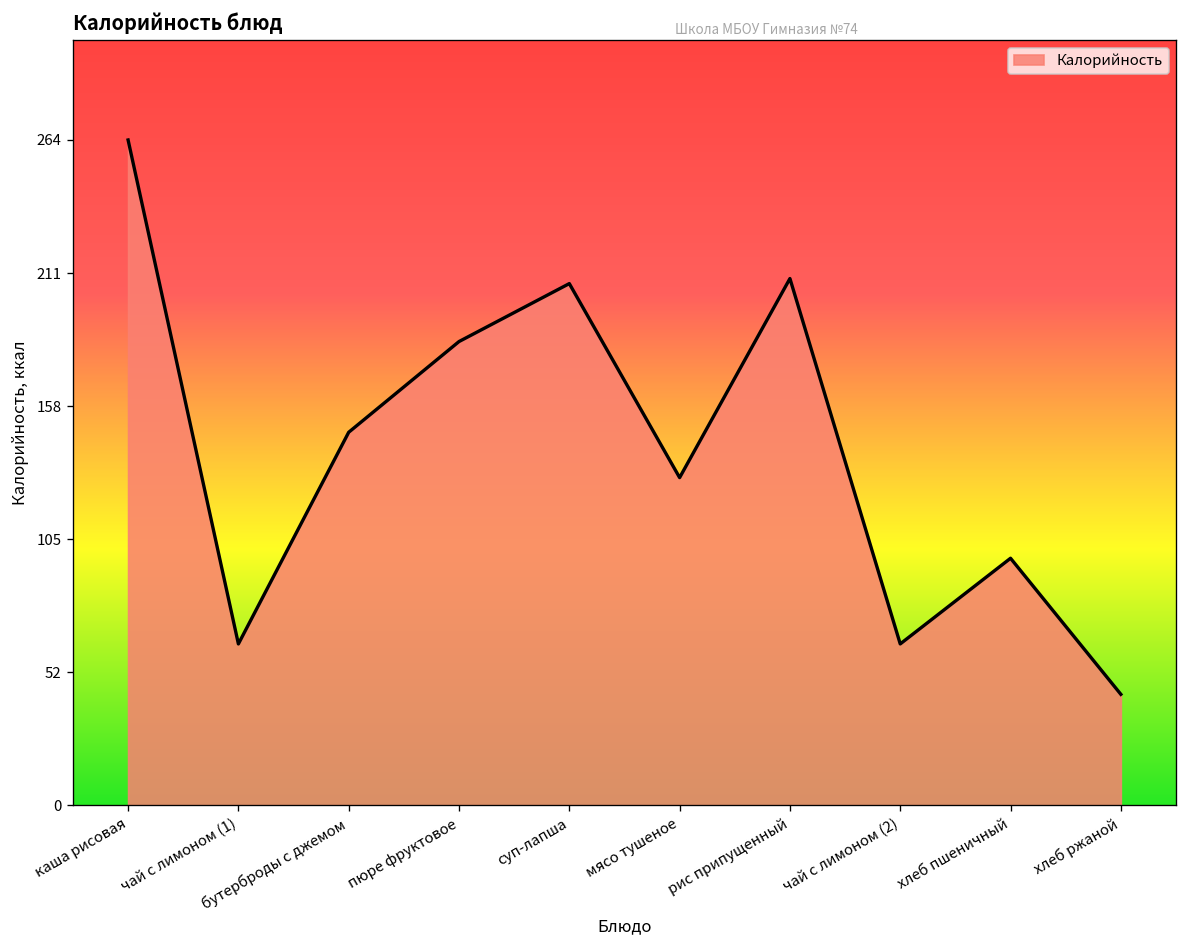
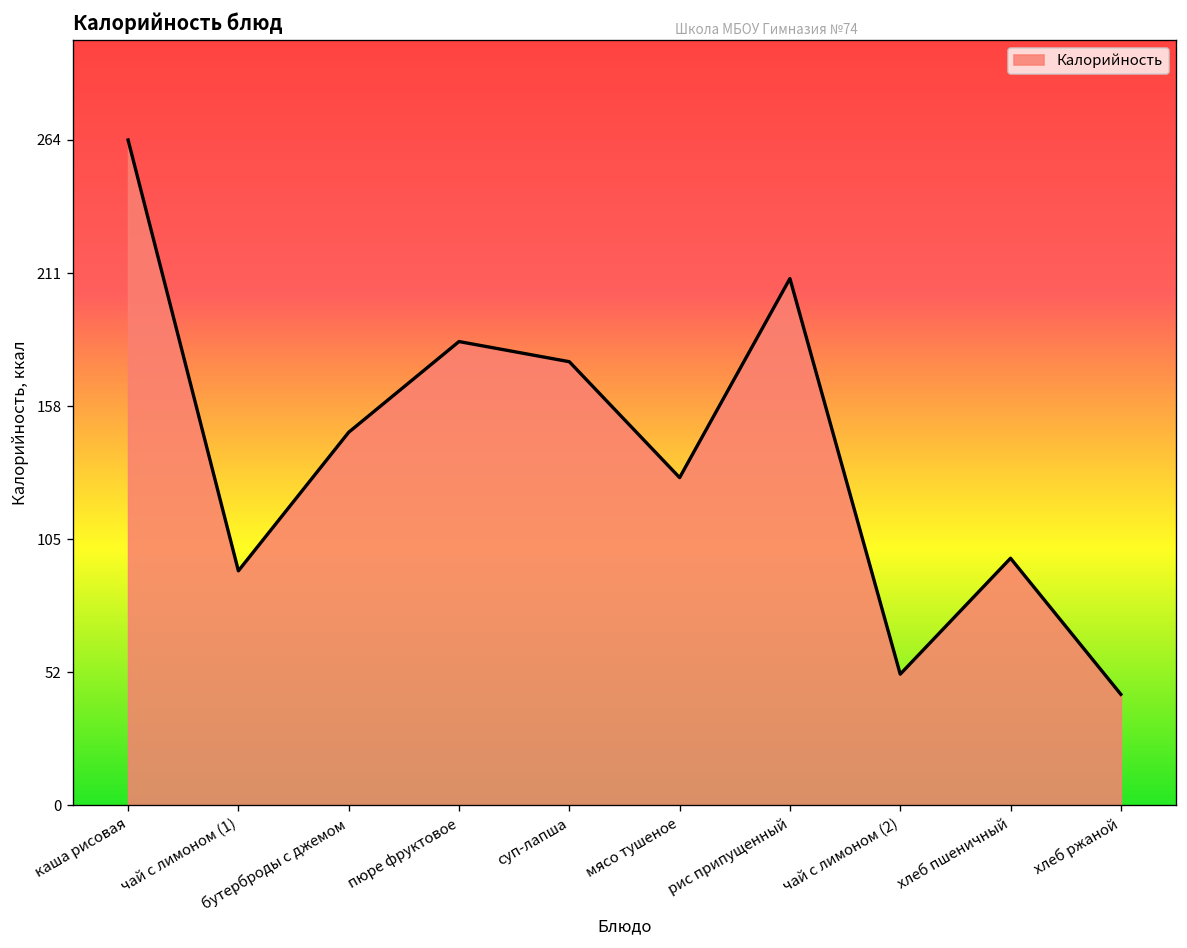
чай с лимоном (1): 64 -> 93
суп-лапша: 207 -> 176
чай с лимоном (2): 64 -> 52
